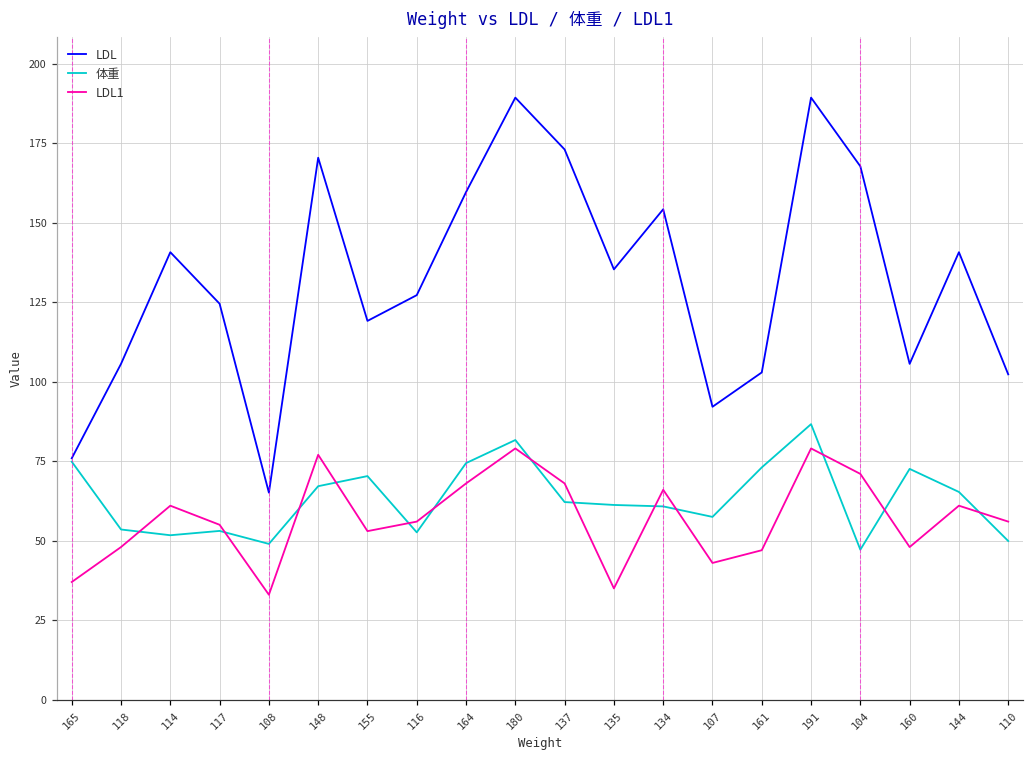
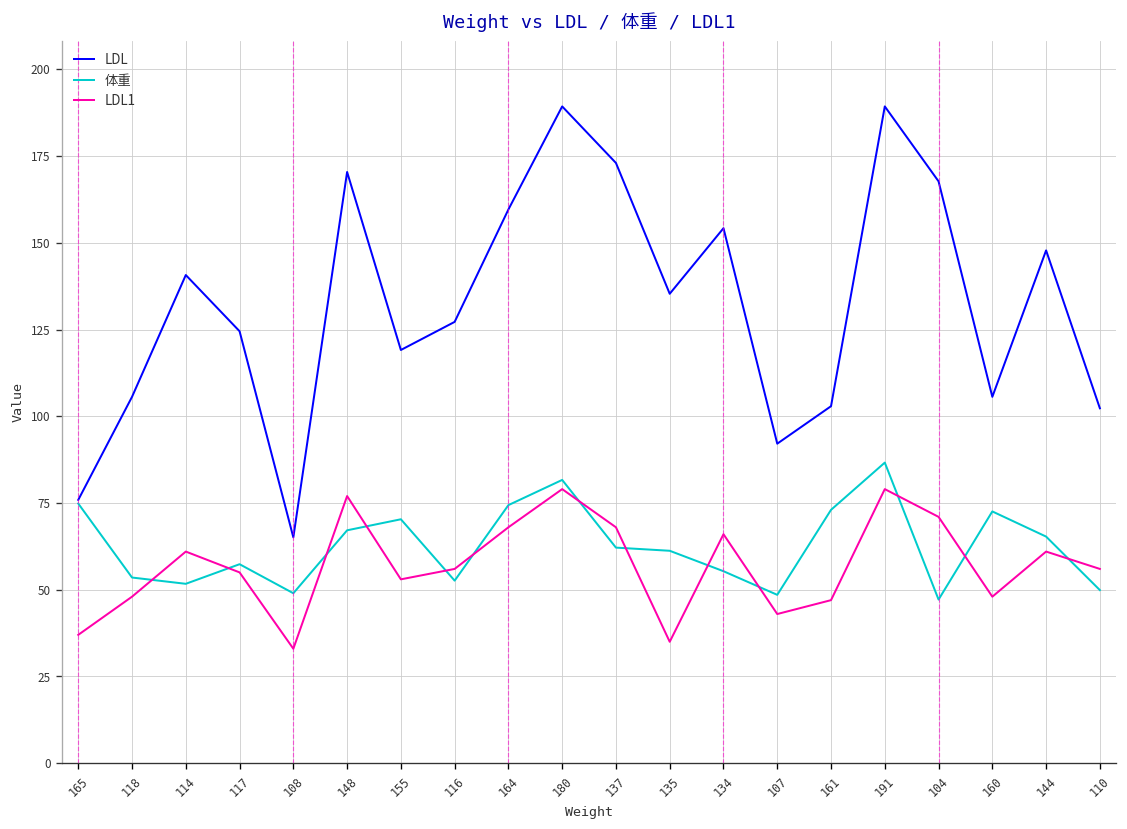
体重, 117: 53 -> 57
体重, 134: 61 -> 55
体重, 107: 57 -> 49
LDL, 144: 141 -> 148
